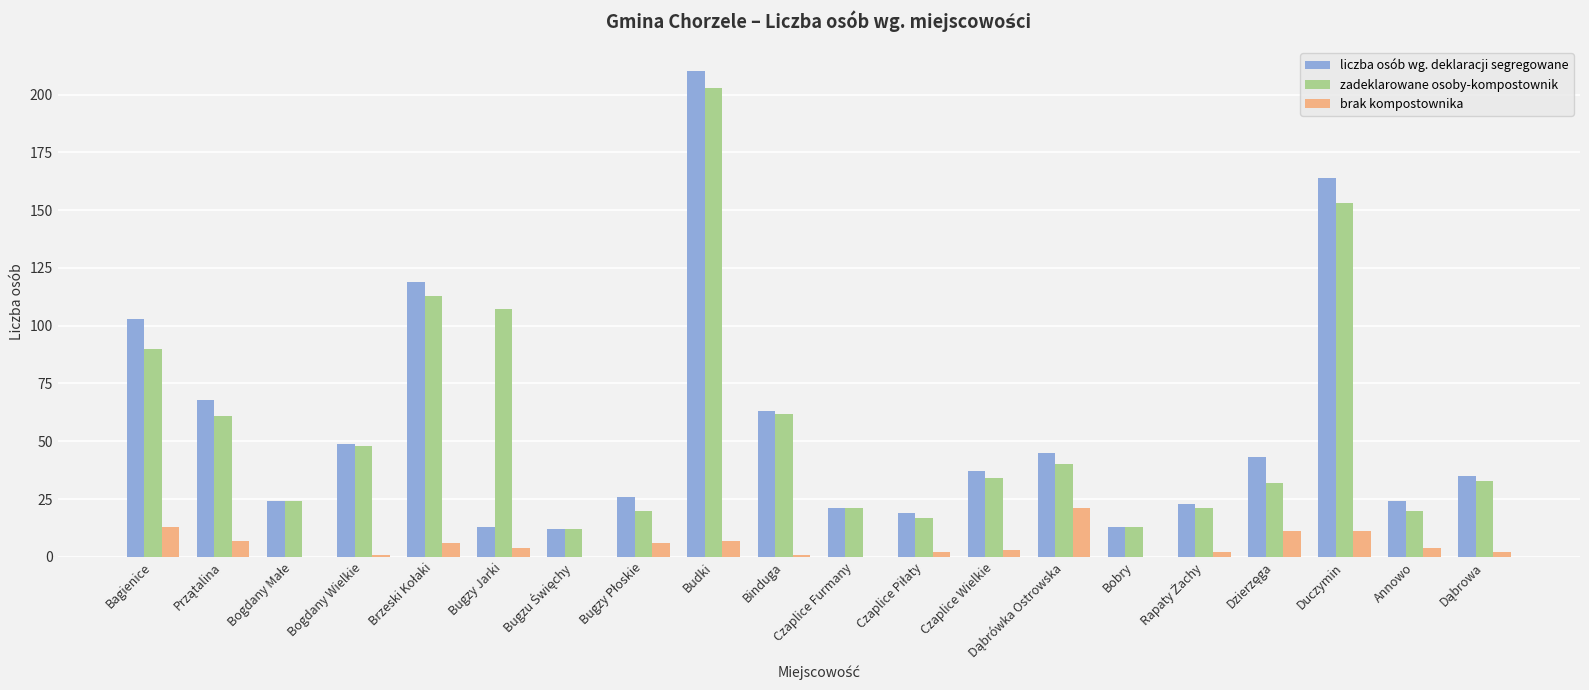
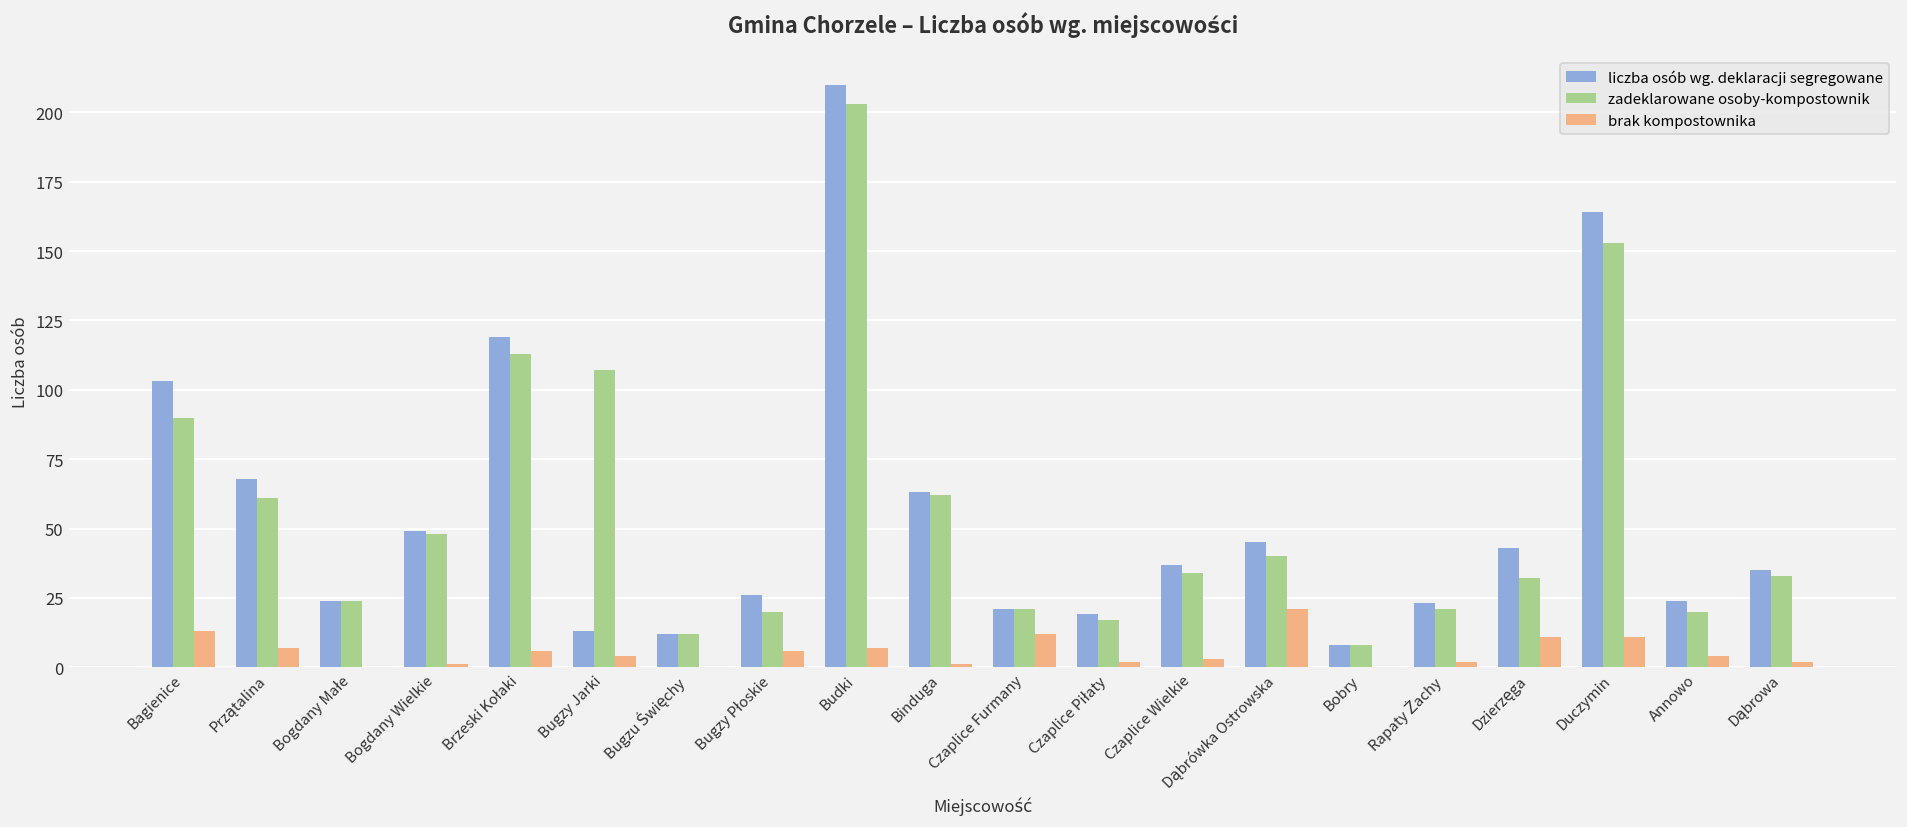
brak kompostownika, Czaplice Furmany: 0 -> 12
liczba osób wg. deklaracji segregowane, Bobry: 13 -> 8
zadeklarowane osoby-kompostownik, Bobry: 13 -> 8
